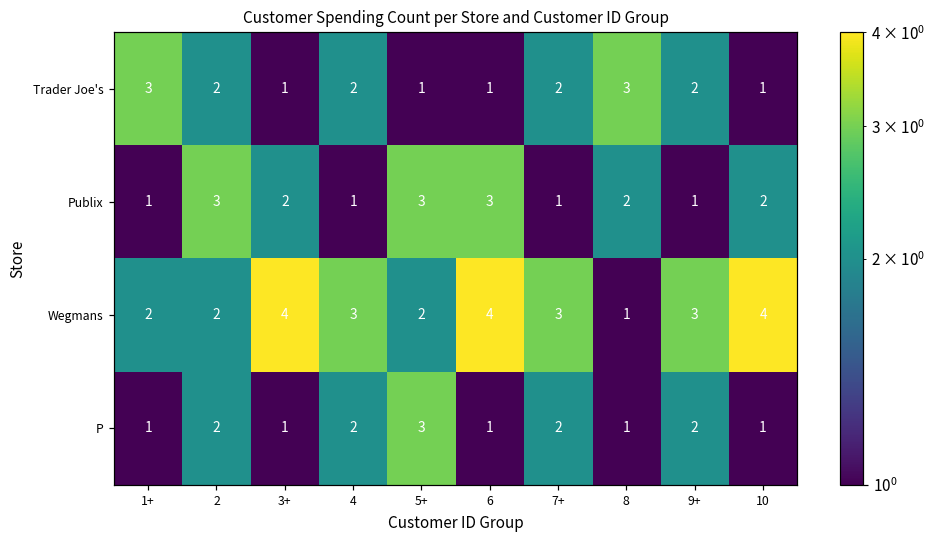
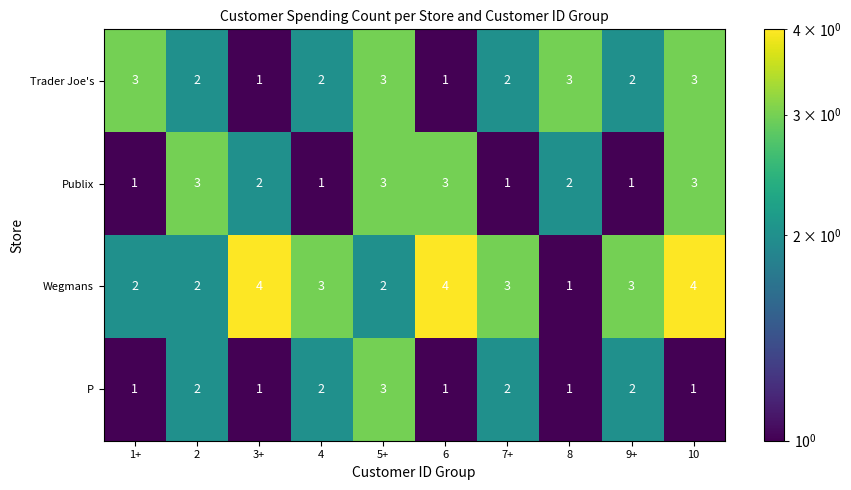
Trader Joe's, 5+: 1 -> 3
Trader Joe's, 10: 1 -> 3
Publix, 10: 2 -> 3
